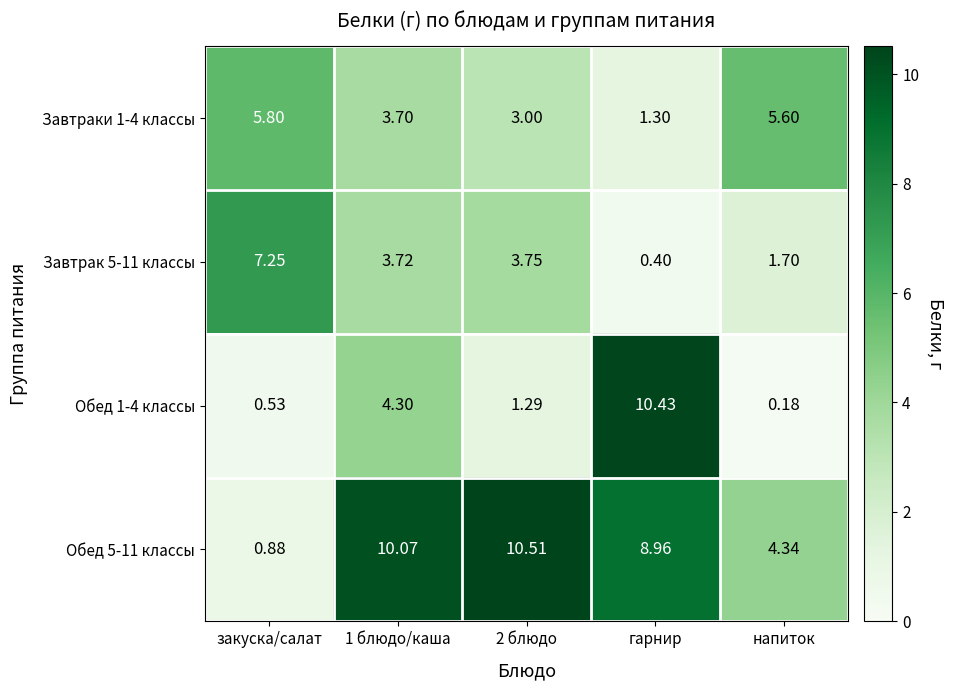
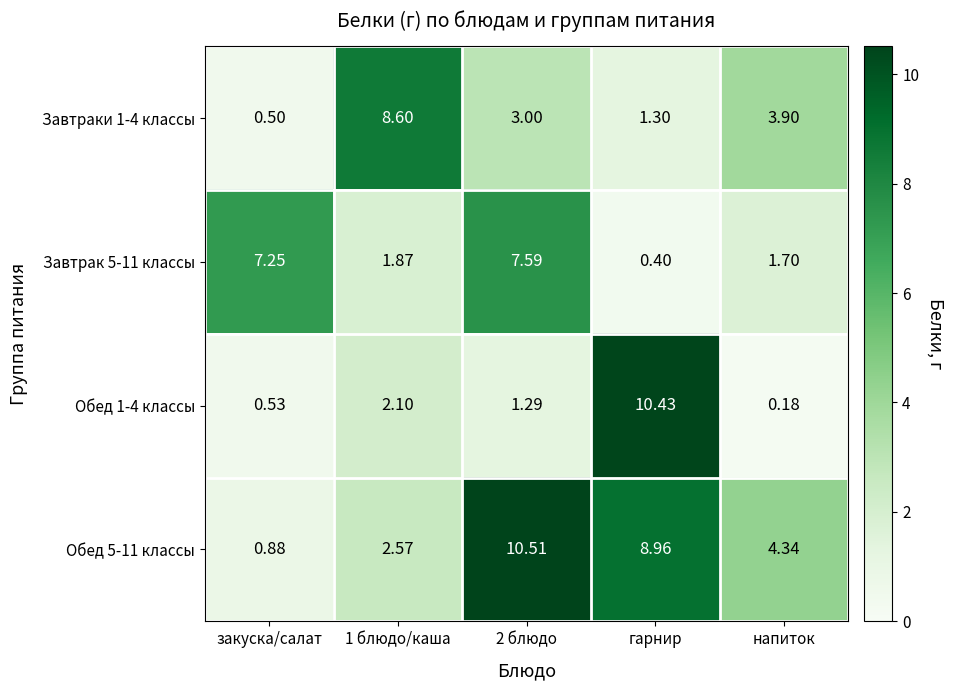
Завтраки 1-4 классы, закуска/салат: 5.80 -> 0.50
Завтраки 1-4 классы, 1 блюдо/каша: 3.70 -> 8.60
Завтраки 1-4 классы, напиток: 5.60 -> 3.90
Завтрак 5-11 классы, 1 блюдо/каша: 3.72 -> 1.87
Завтрак 5-11 классы, 2 блюдо: 3.75 -> 7.59
Обед 1-4 классы, 1 блюдо/каша: 4.30 -> 2.10
Обед 5-11 классы, 1 блюдо/каша: 10.07 -> 2.57
